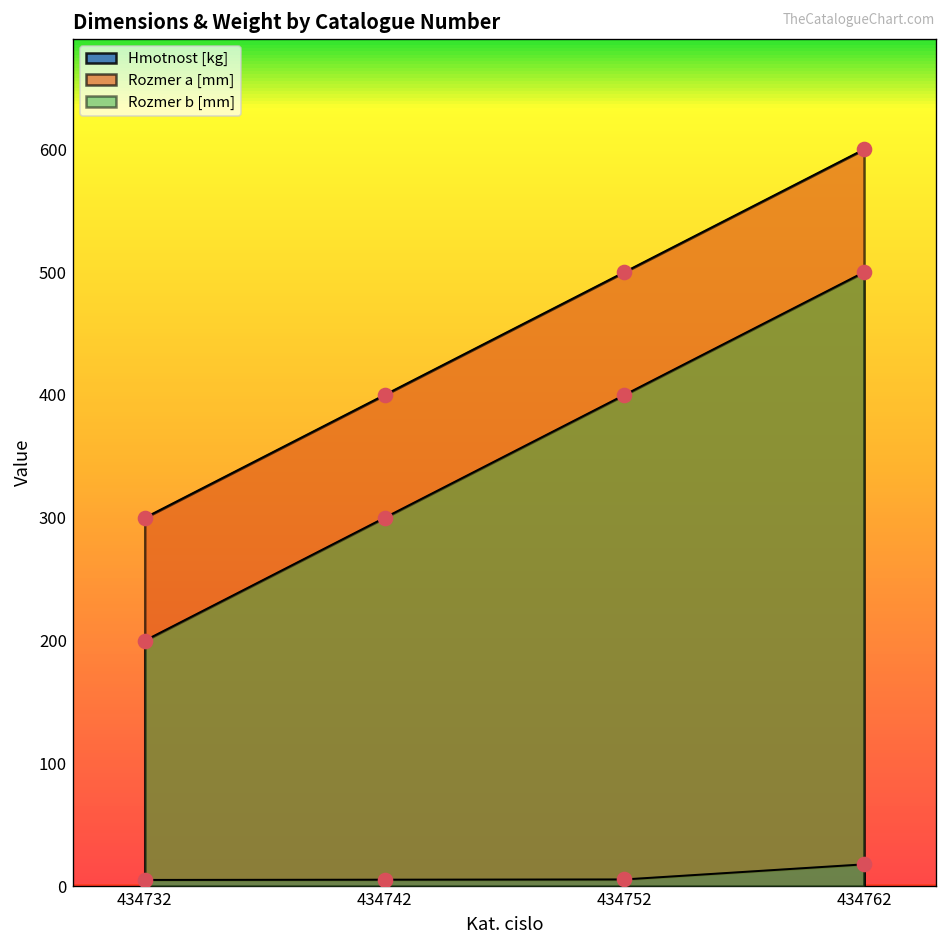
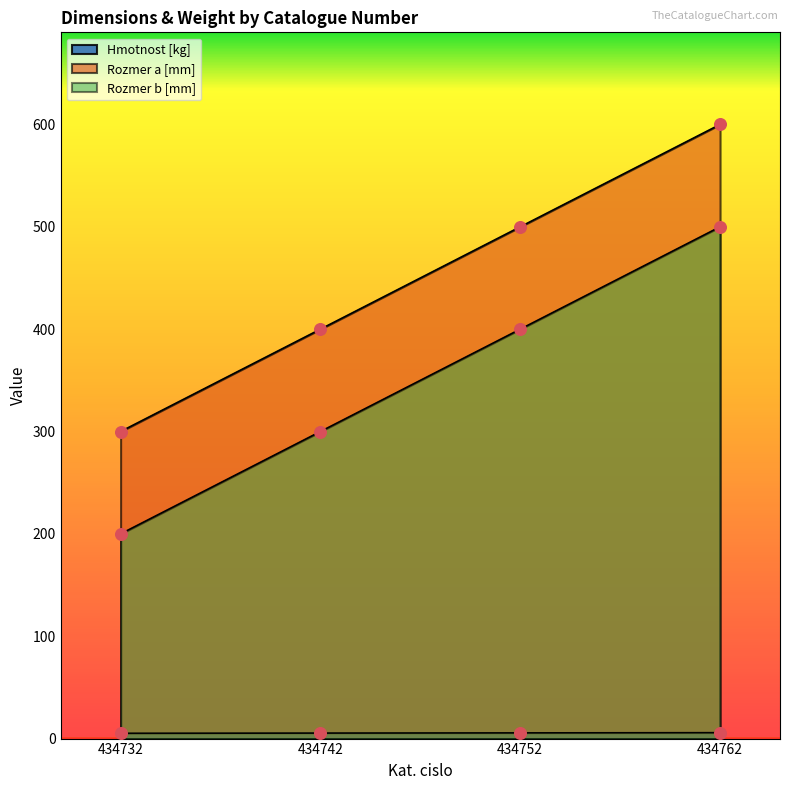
Hmotnost [kg], 434762: 18 -> 6
